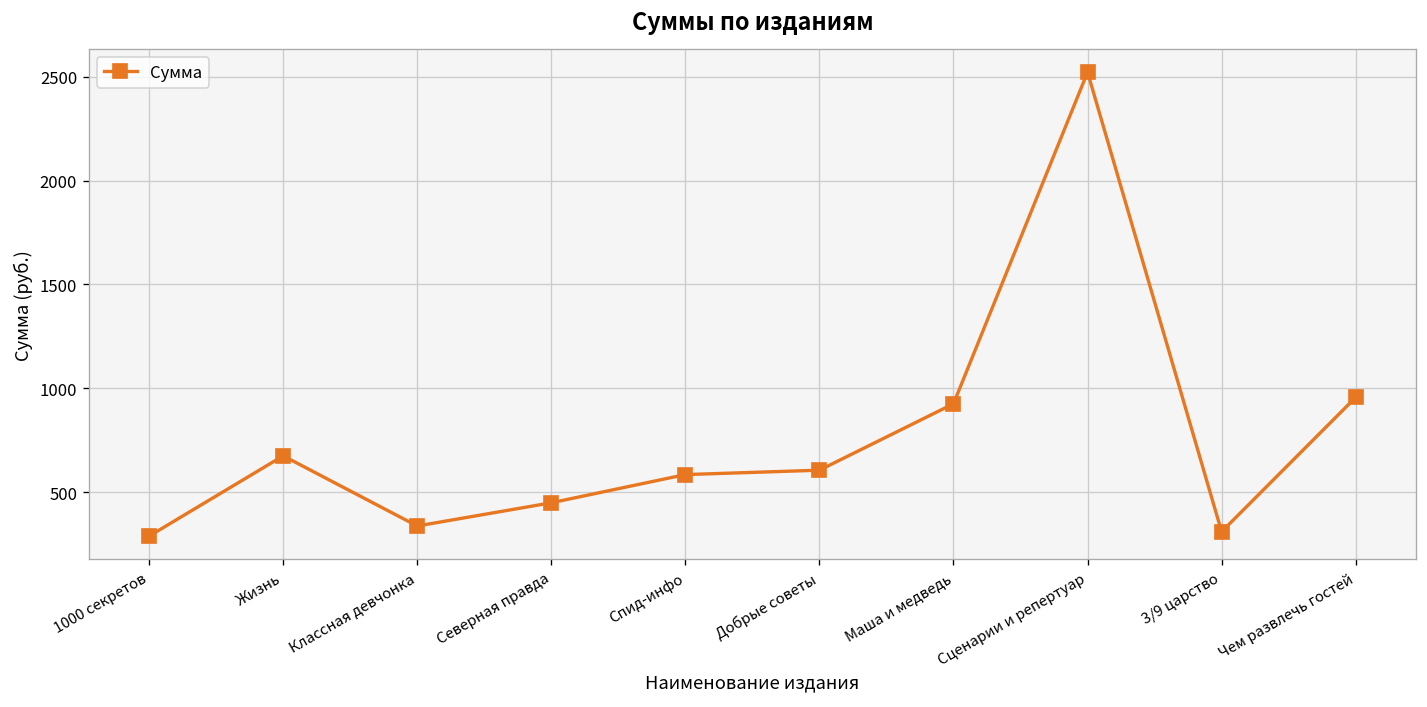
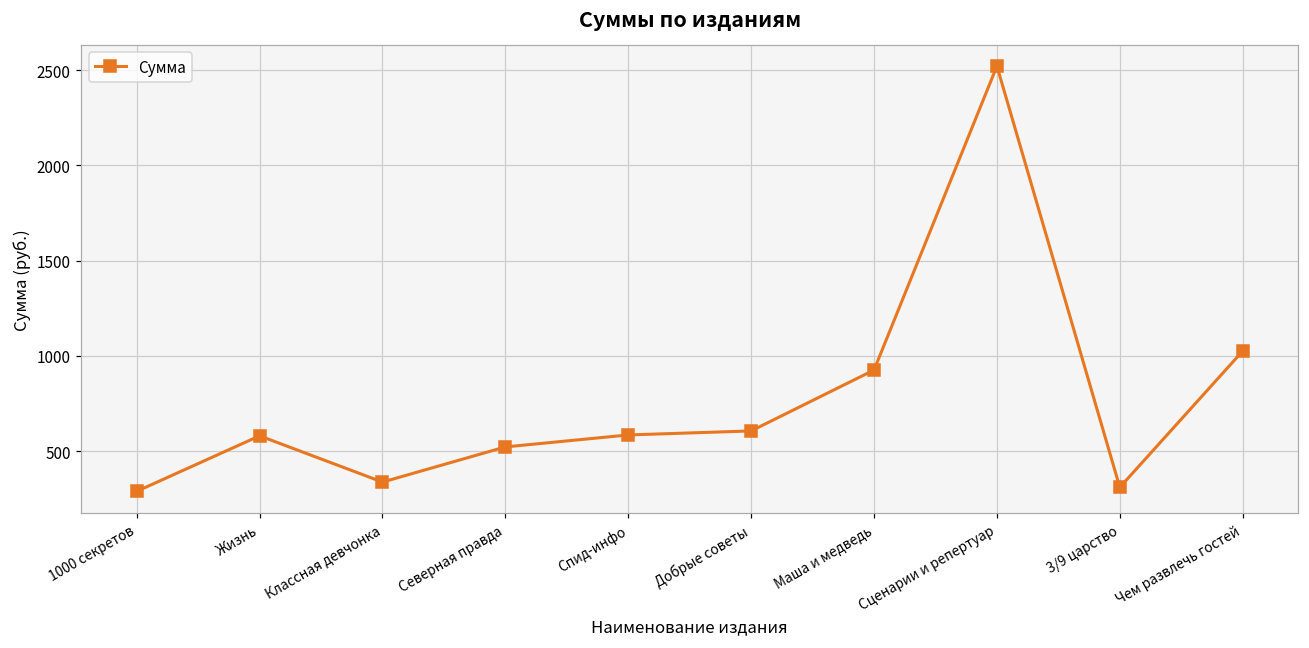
Жизнь: 670 -> 580
Северная правда: 450 -> 520
Чем развлечь гостей: 960 -> 1030
